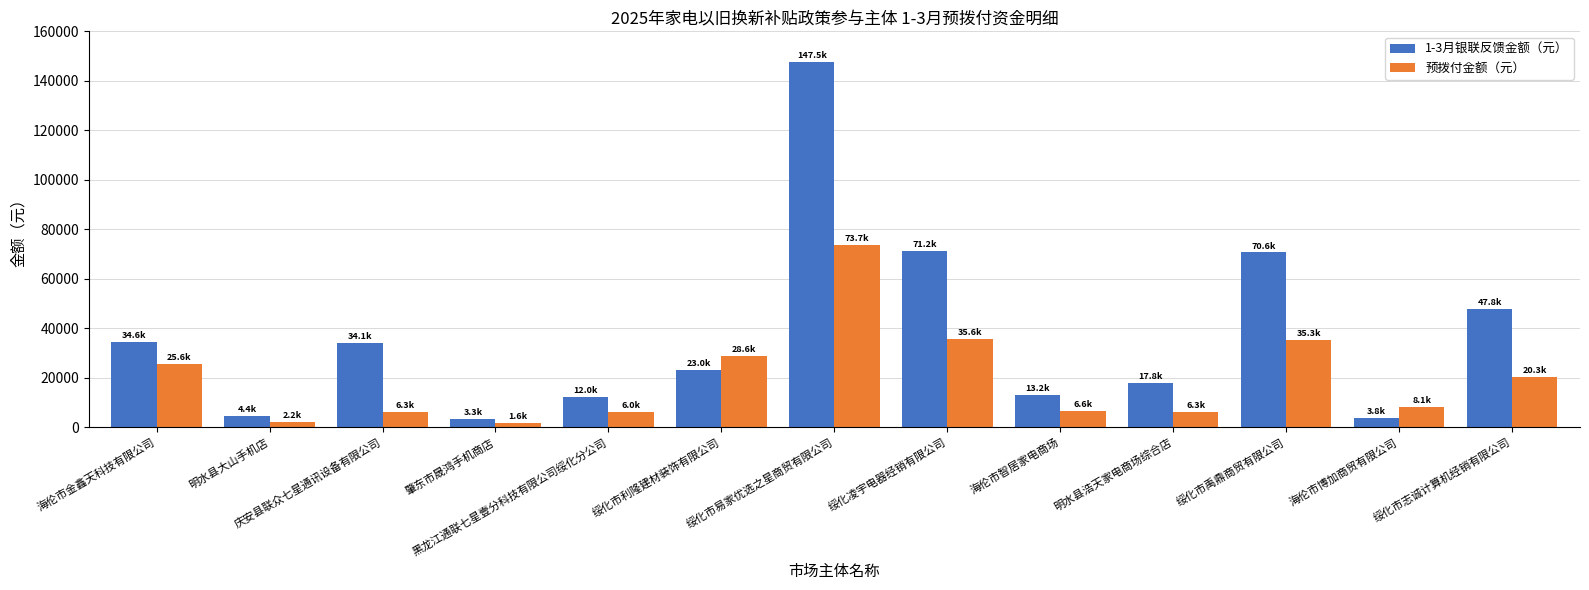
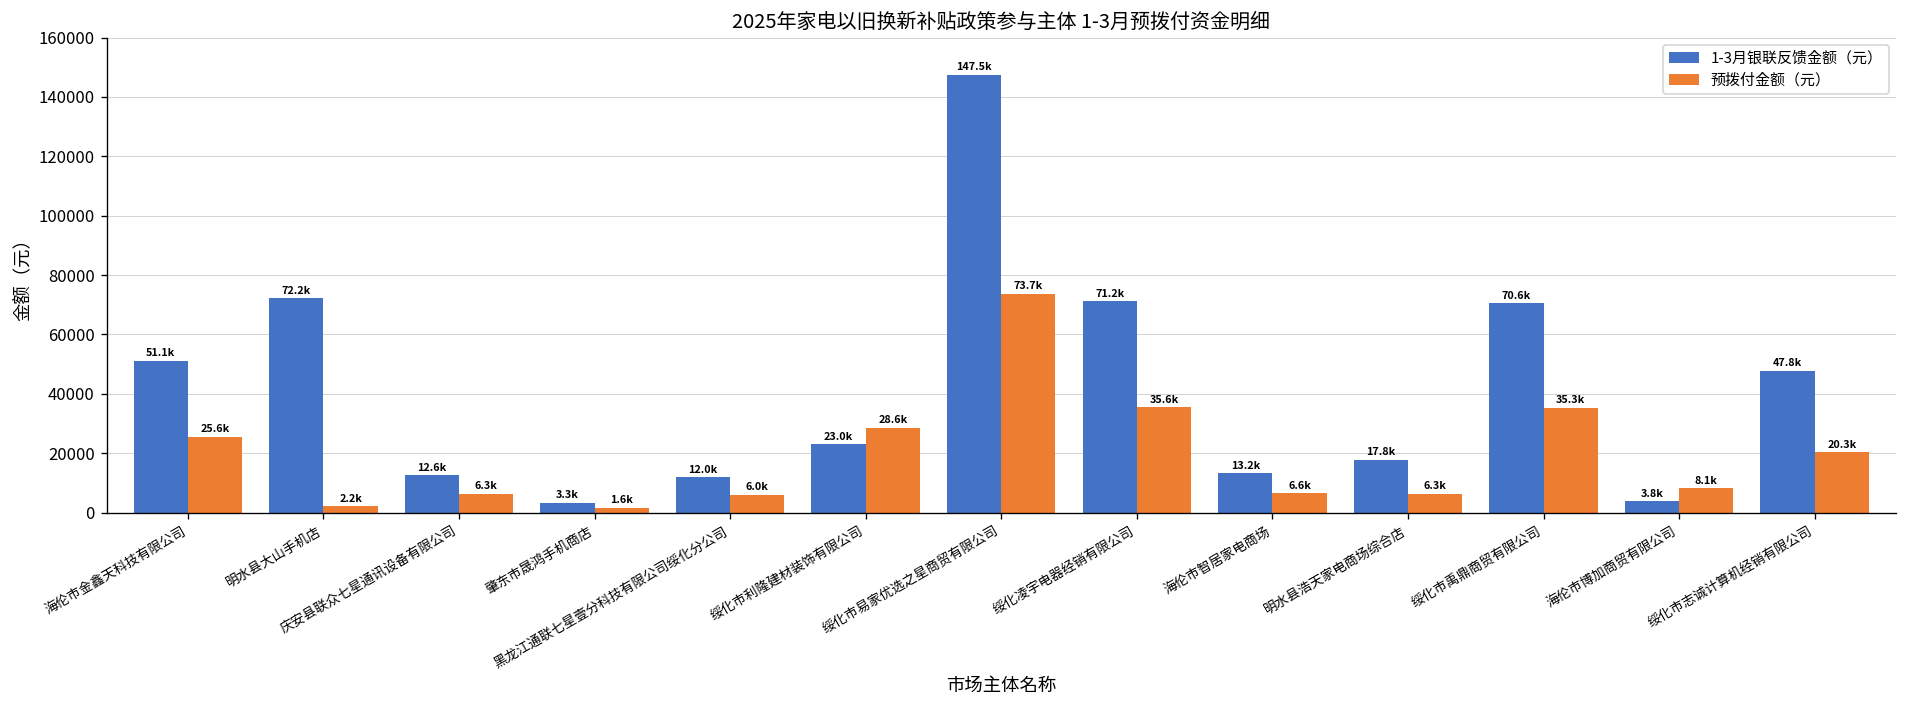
1-3月银联反馈金额（元）, 海伦市金鑫天科技有限公司: 34.6k -> 51.1k
1-3月银联反馈金额（元）, 明水县大山手机店: 4.4k -> 72.2k
1-3月银联反馈金额（元）, 庆安县联众七星通讯设备有限公司: 34.1k -> 12.6k
